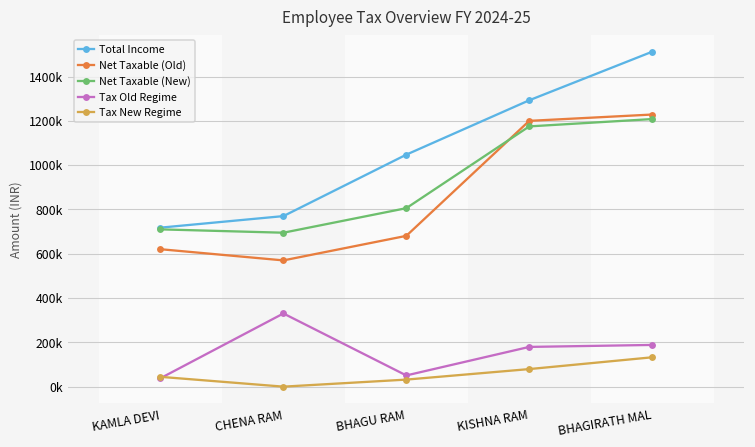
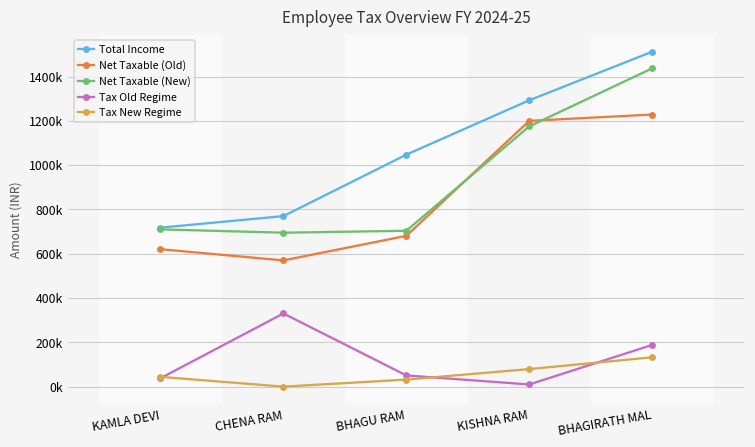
Net Taxable (New), BHAGU RAM: 810000 -> 700000
Tax Old Regime, KISHNA RAM: 180000 -> 10000
Net Taxable (New), BHAGIRATH MAL: 1210000 -> 1440000
